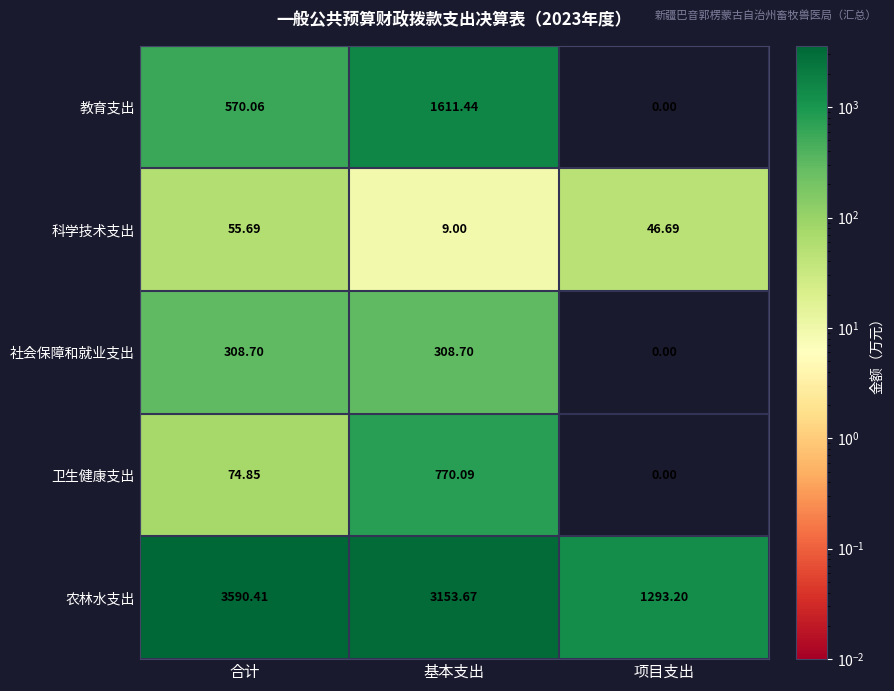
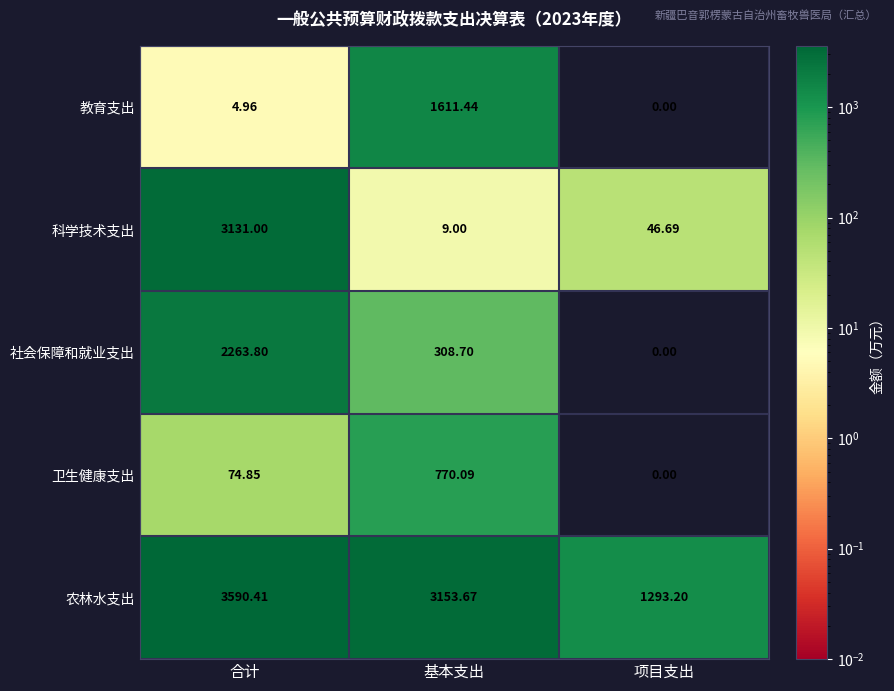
教育支出, 合计: 570.06 -> 4.96
科学技术支出, 合计: 55.69 -> 3131.00
社会保障和就业支出, 合计: 308.70 -> 2263.80
